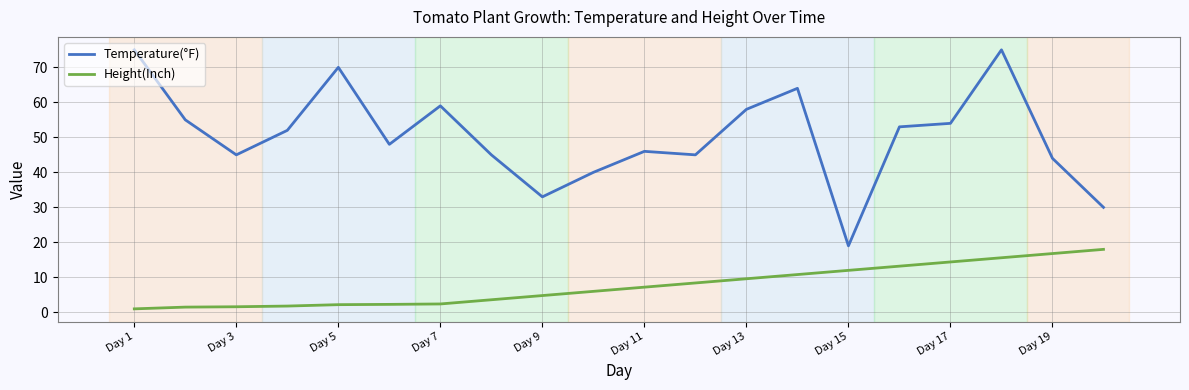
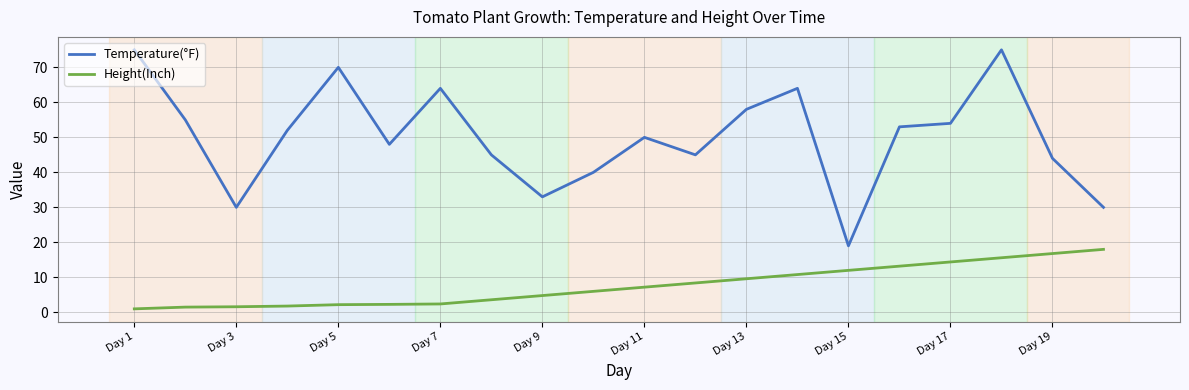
Temperature(°F), Day 3: 45 -> 30
Temperature(°F), Day 7: 59 -> 64
Temperature(°F), Day 11: 46 -> 50
